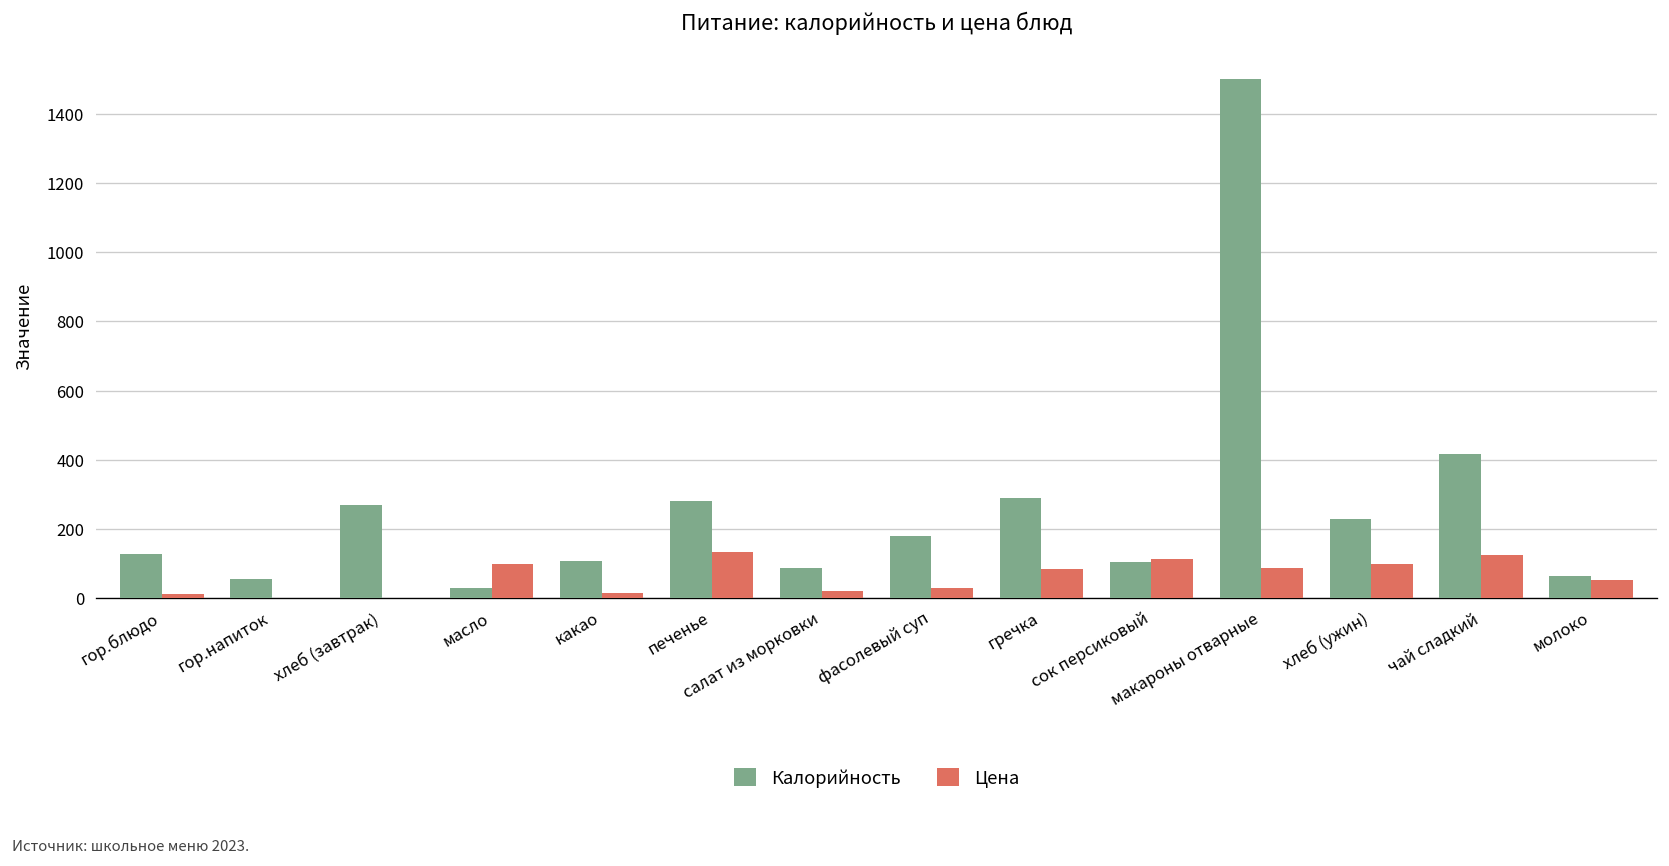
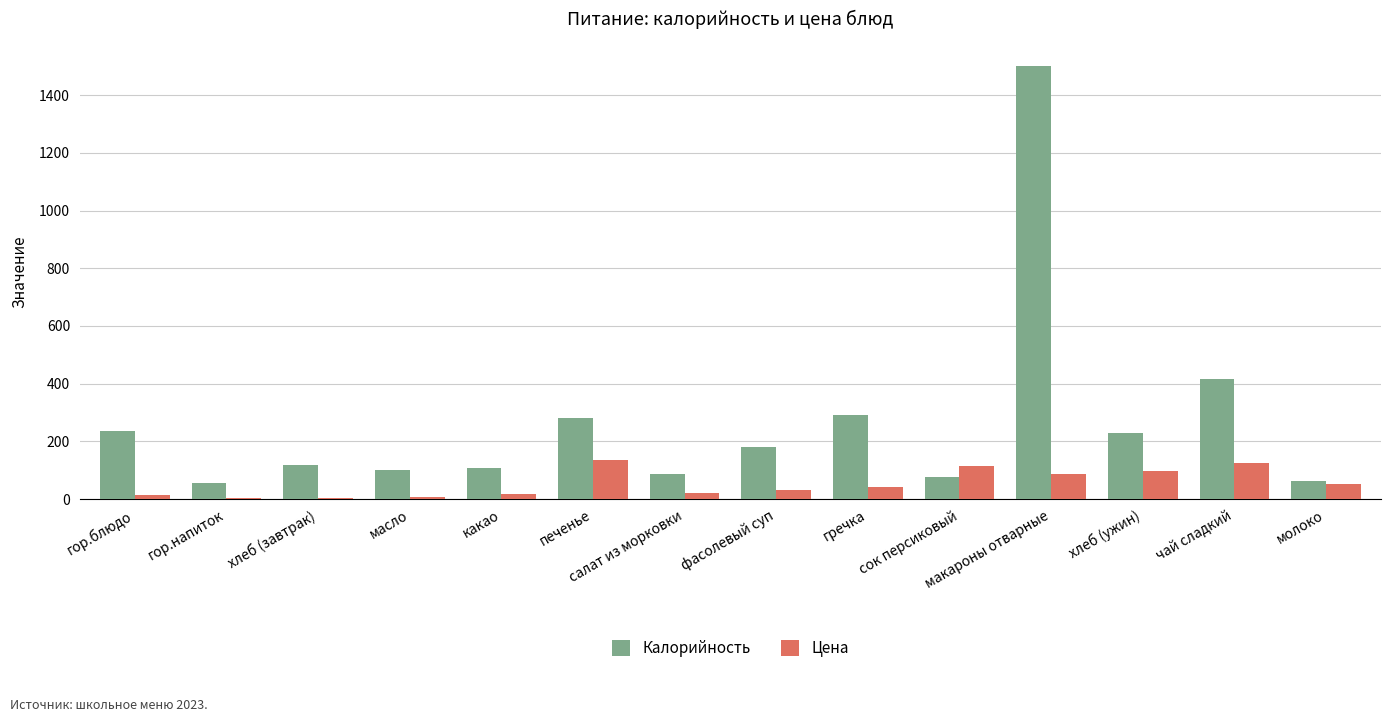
Калорийность, гор.блюдо: 130 -> 240
Калорийность, хлеб (завтрак): 270 -> 120
Калорийность, масло: 30 -> 100
Цена, масло: 100 -> 10
Цена, гречка: 90 -> 40
Калорийность, сок персиковый: 110 -> 80
